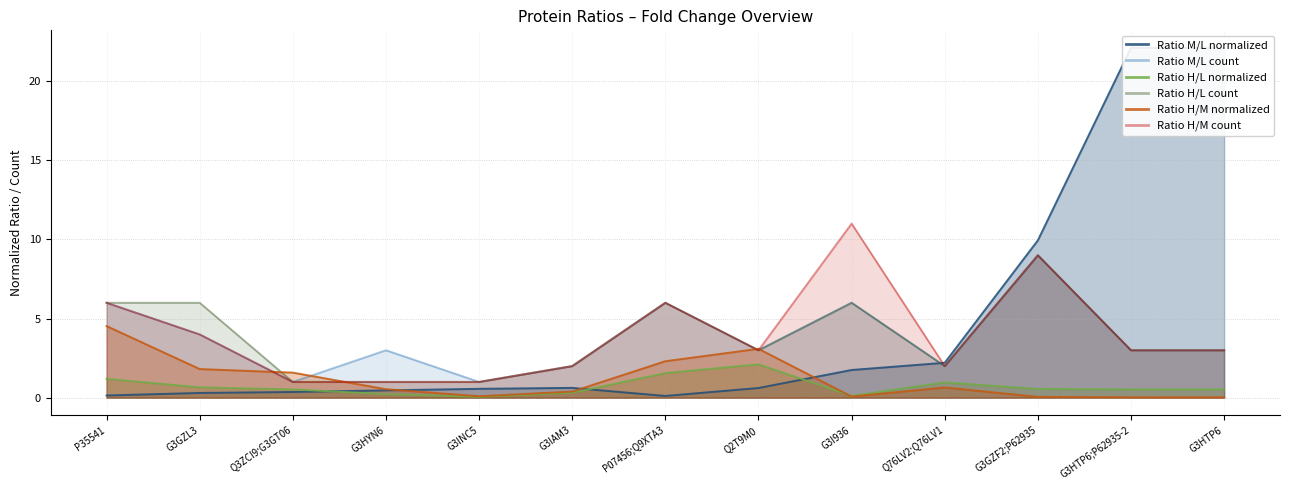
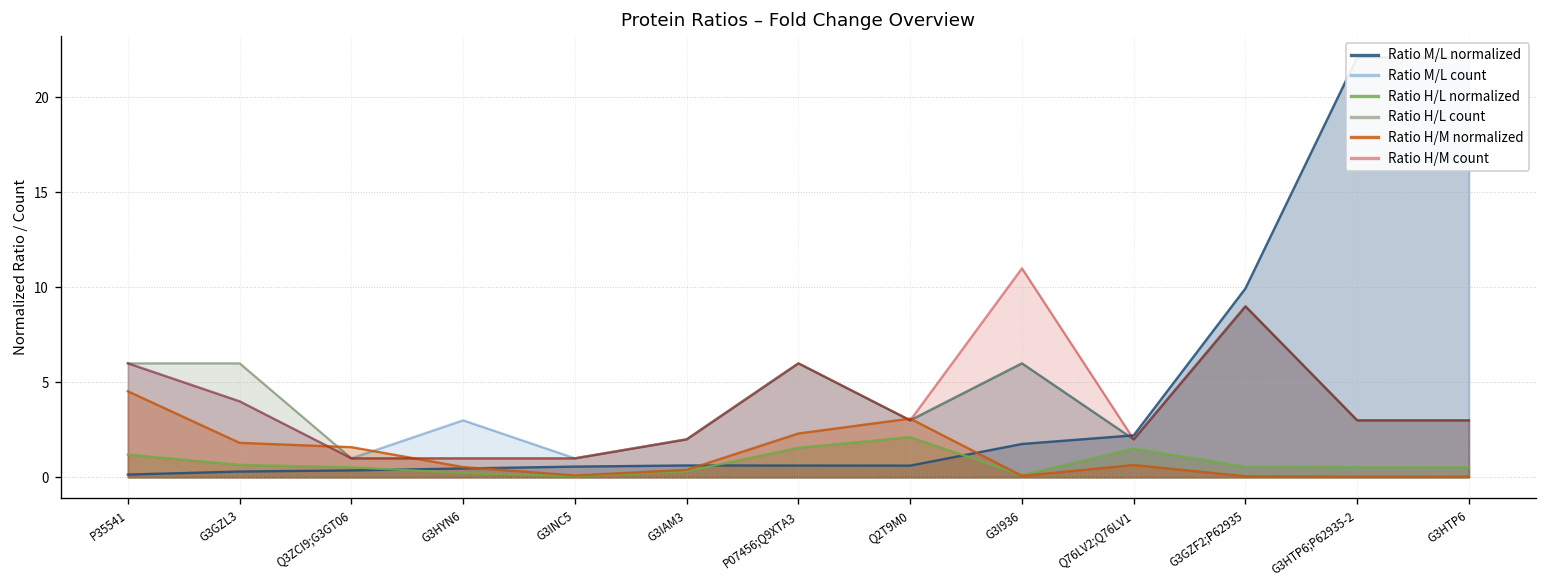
Ratio M/L normalized, P07456;Q9XTA3: 0.1 -> 0.6
Ratio H/L normalized, Q76LV2;Q76LV1: 1.0 -> 1.5
